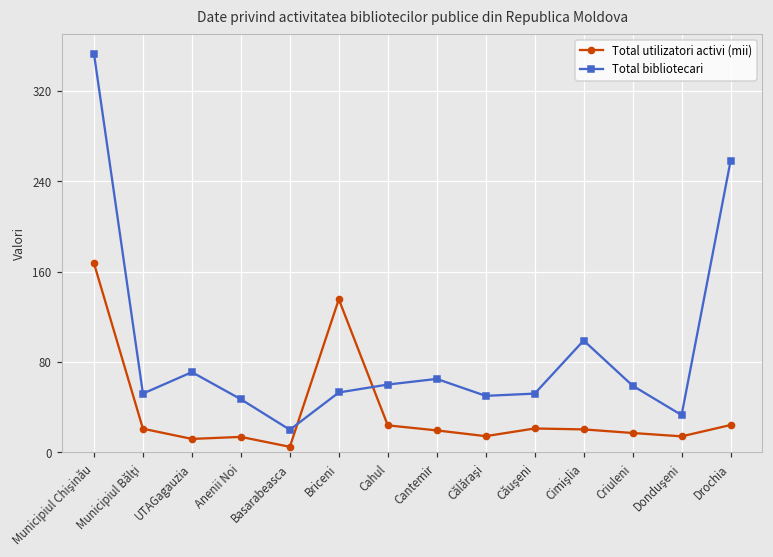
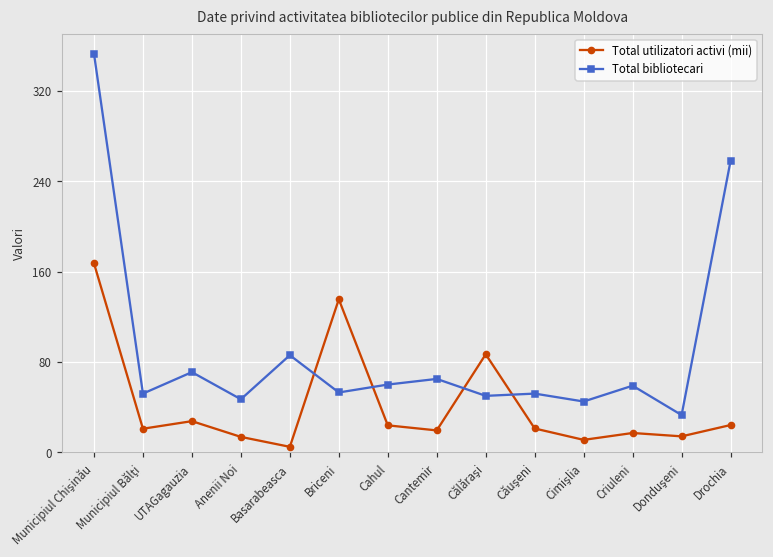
Total utilizatori activi (mii), UTAGagauzia: 12 -> 28
Total bibliotecari, Basarabeasca: 20 -> 86
Total utilizatori activi (mii), Călăraşi: 14 -> 87
Total utilizatori activi (mii), Cimişlia: 20 -> 11
Total bibliotecari, Cimişlia: 99 -> 45
